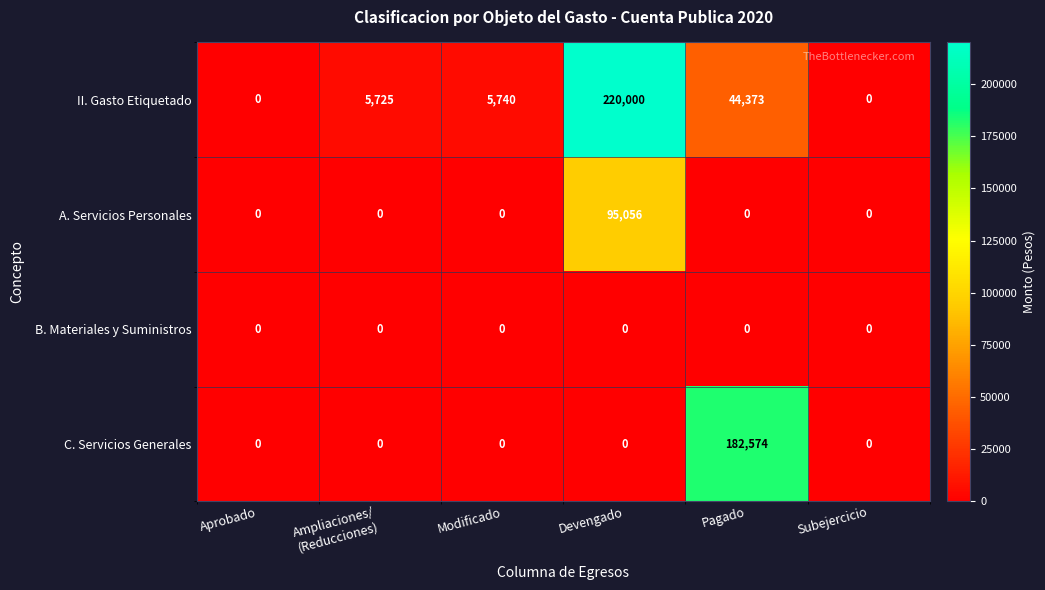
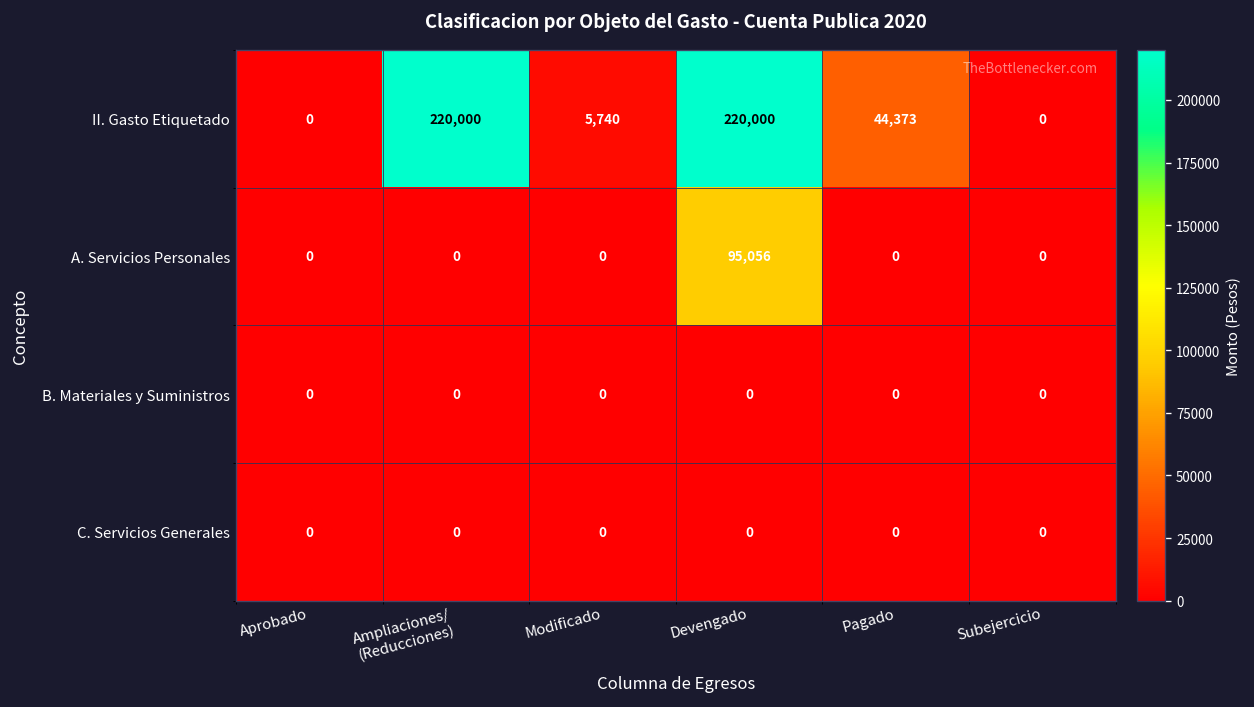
II. Gasto Etiquetado, Ampliaciones/ (Reducciones): 5,725 -> 220,000
C. Servicios Generales, Pagado: 182,574 -> 0
